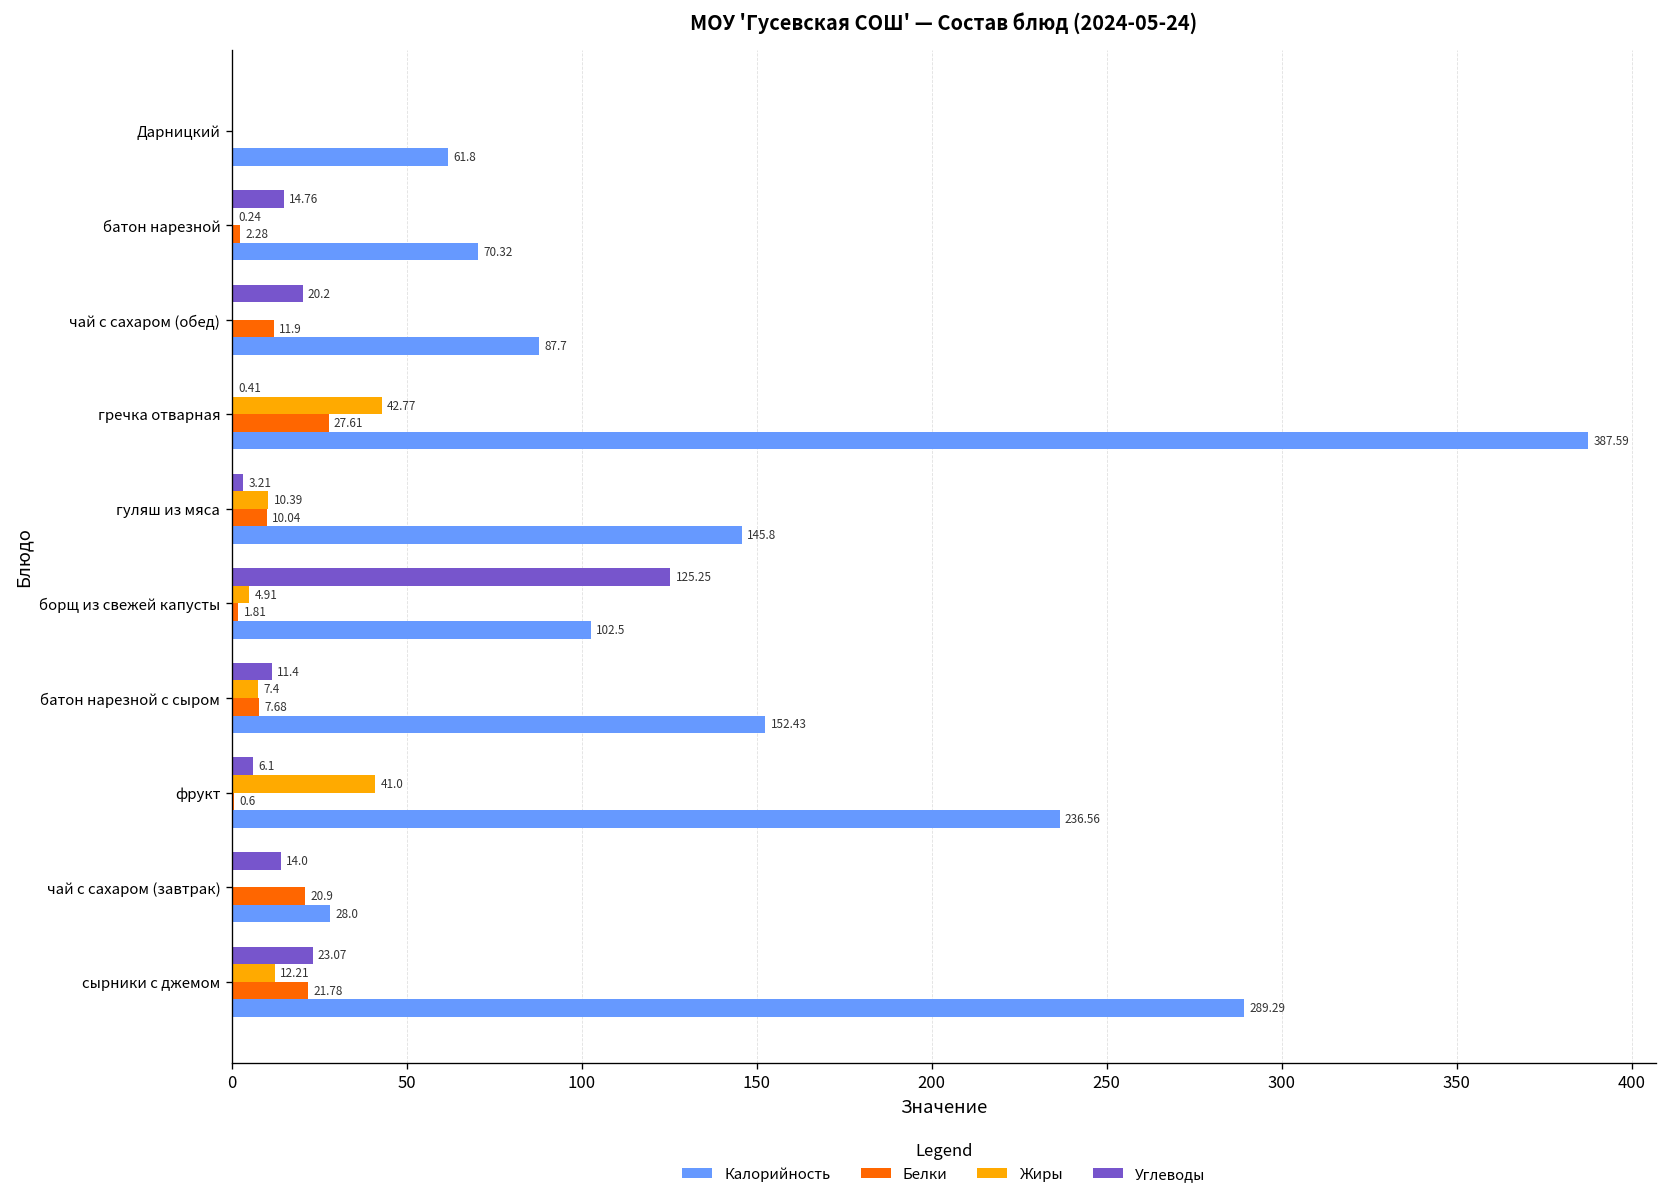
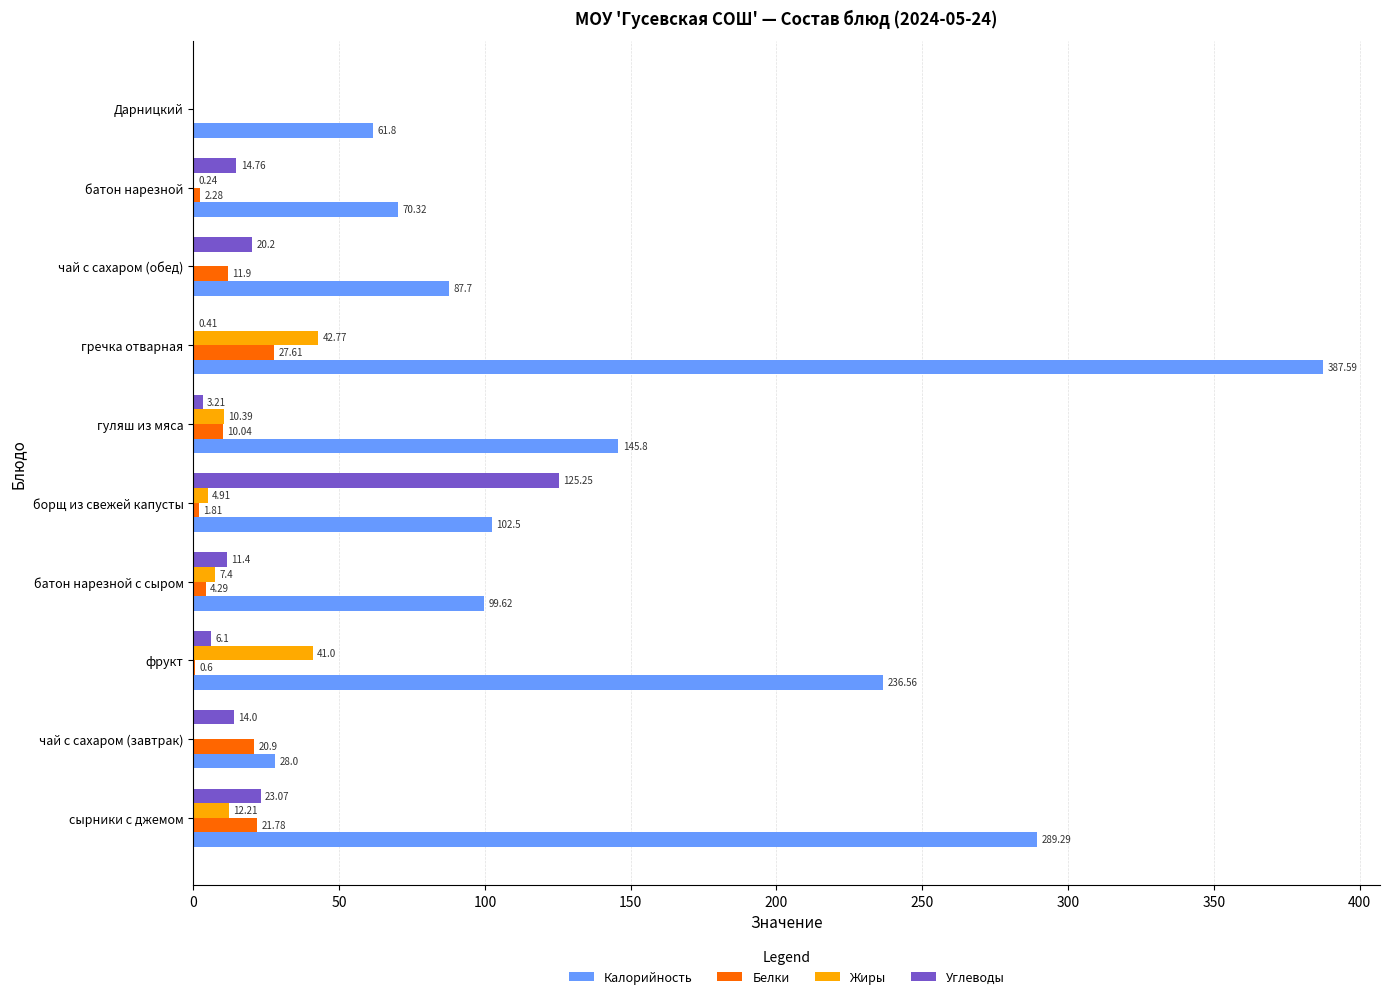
Белки, батон нарезной с сыром: 7.68 -> 4.29
Калорийность, батон нарезной с сыром: 152.43 -> 99.62
